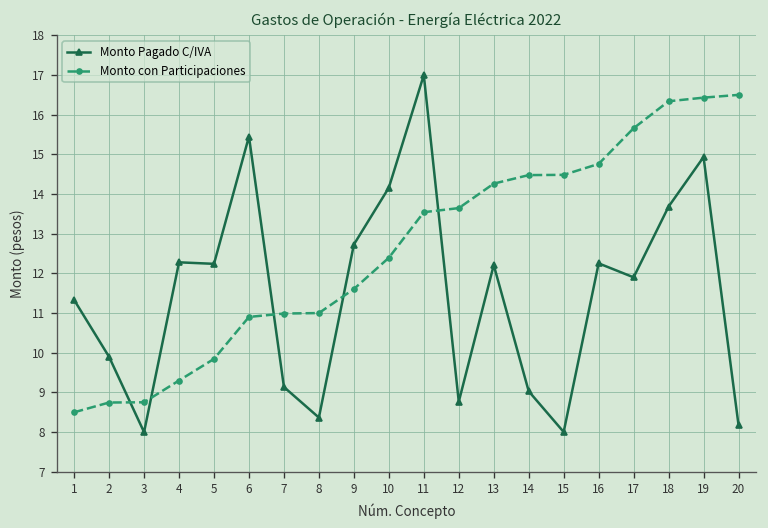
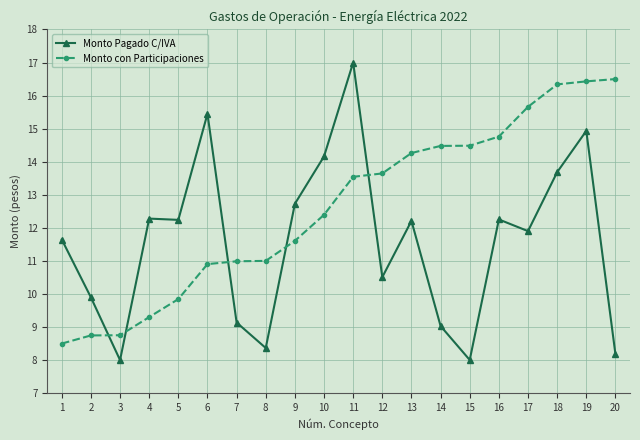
Monto Pagado C/IVA, 1: 11.3 -> 11.6
Monto Pagado C/IVA, 12: 8.8 -> 10.5
